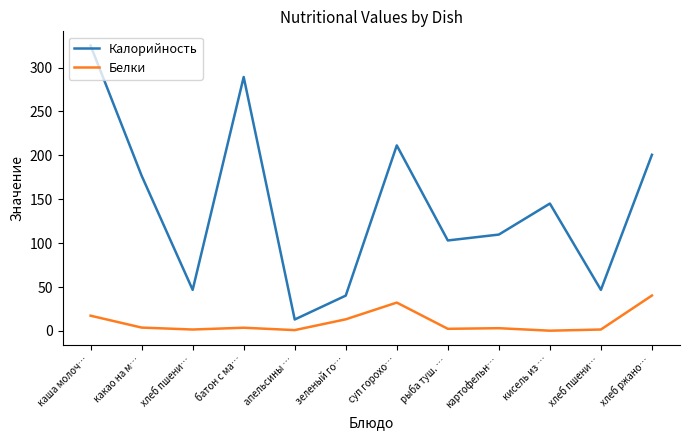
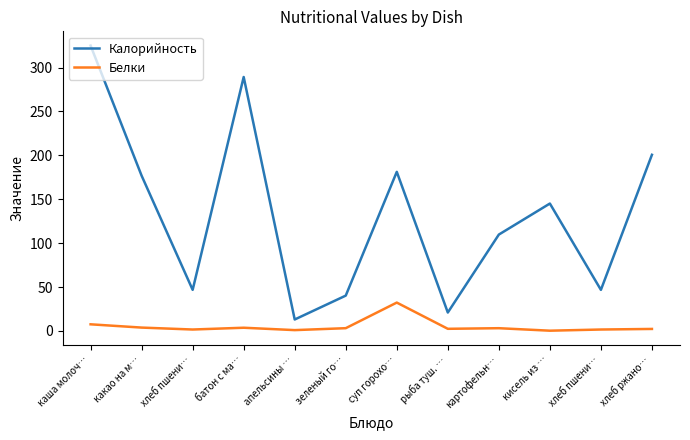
Белки, каша молоч…: 20 -> 10
Белки, зеленый го…: 10 -> 0
Калорийность, суп горохо…: 210 -> 180
Калорийность, рыба туш. …: 100 -> 20
Белки, хлеб ржано…: 40 -> 0
